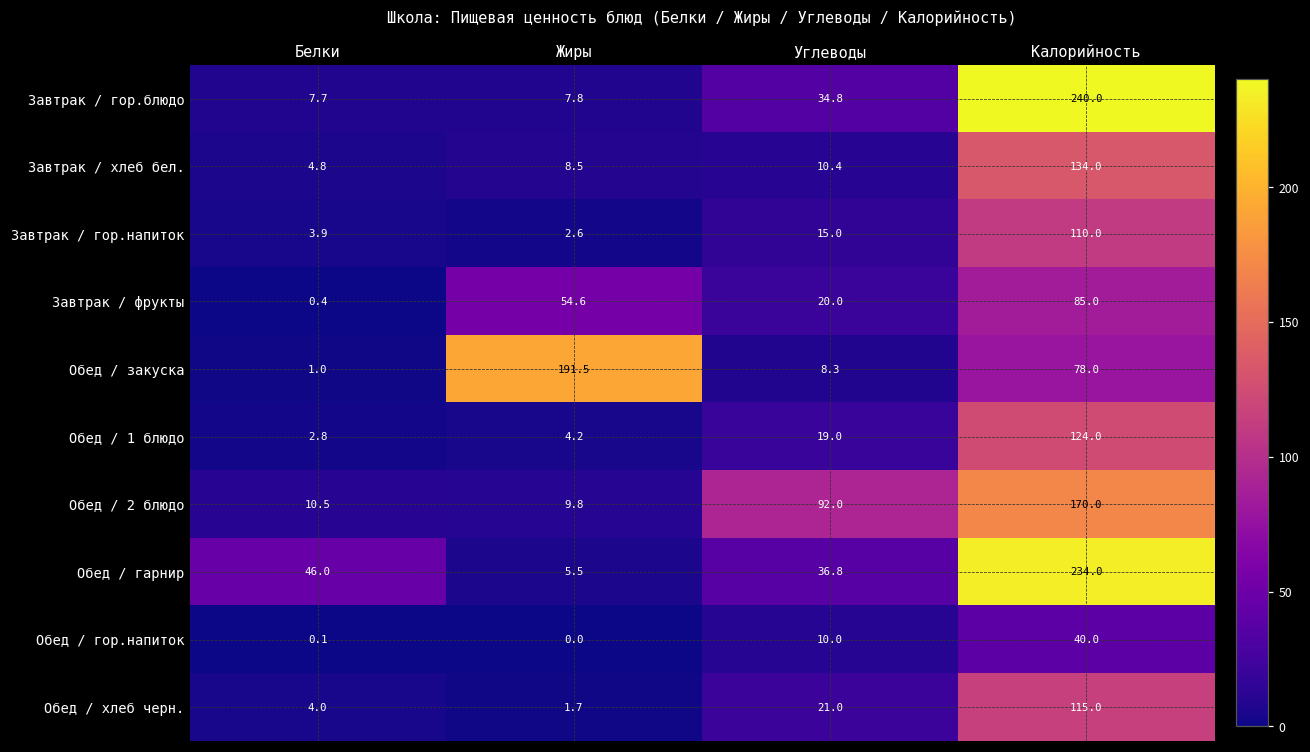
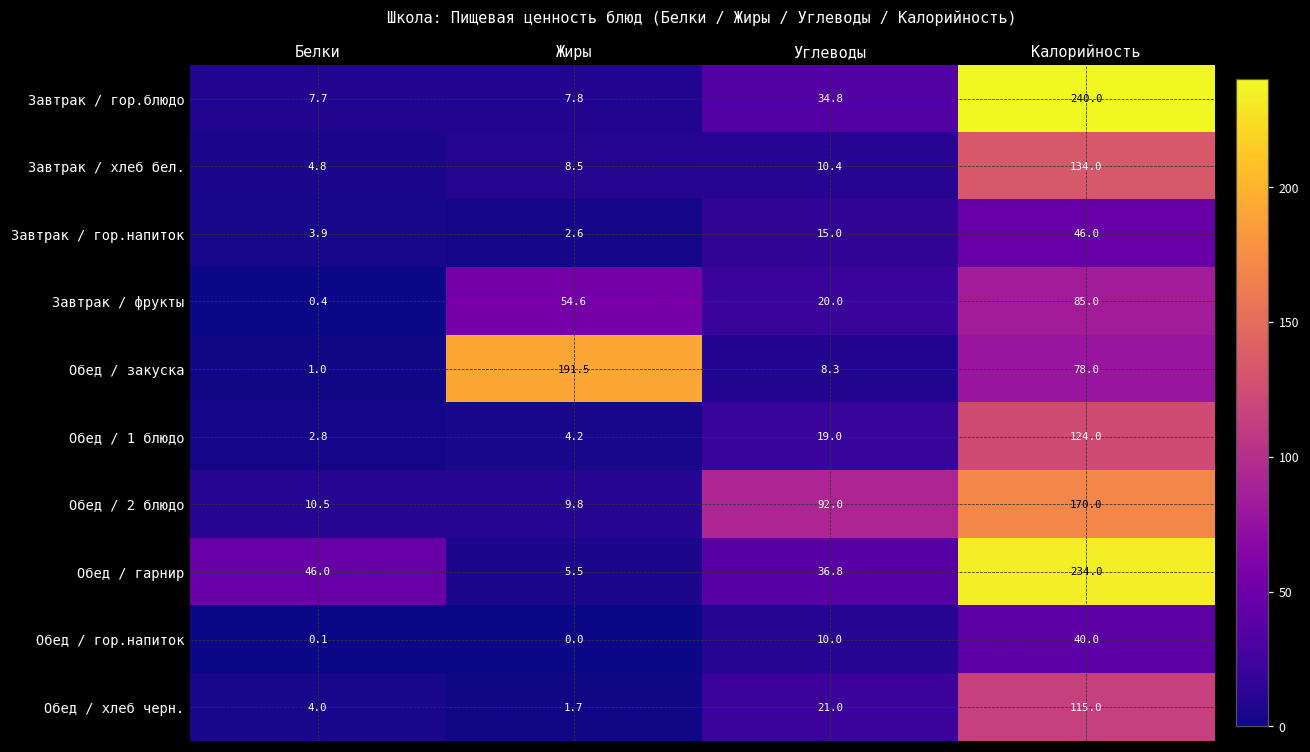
Завтрак / гор.напиток, Калорийность: 110.0 -> 46.0
